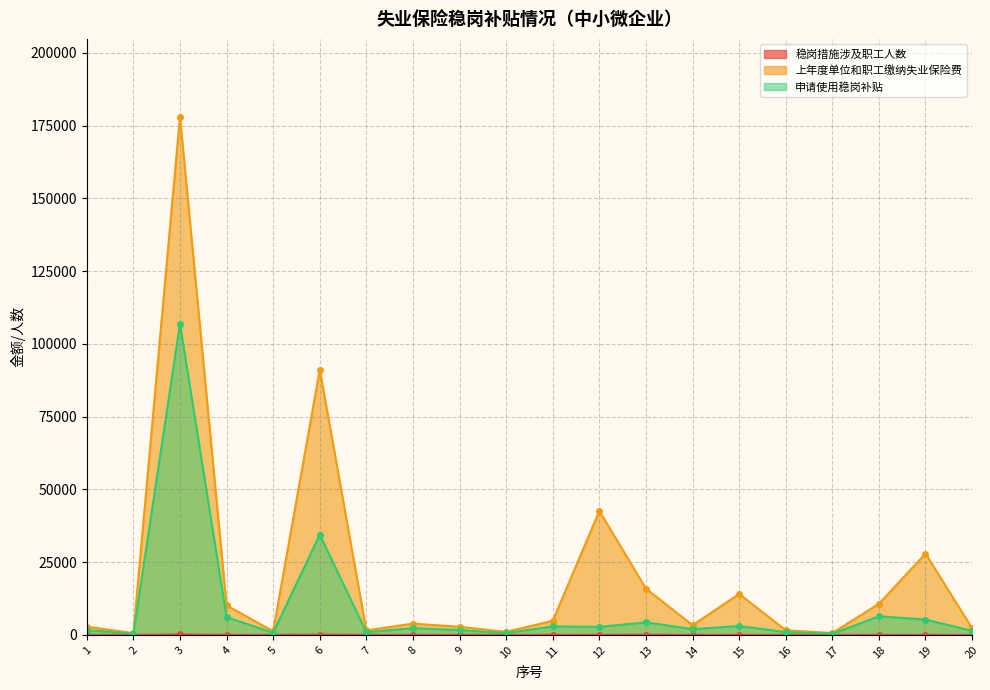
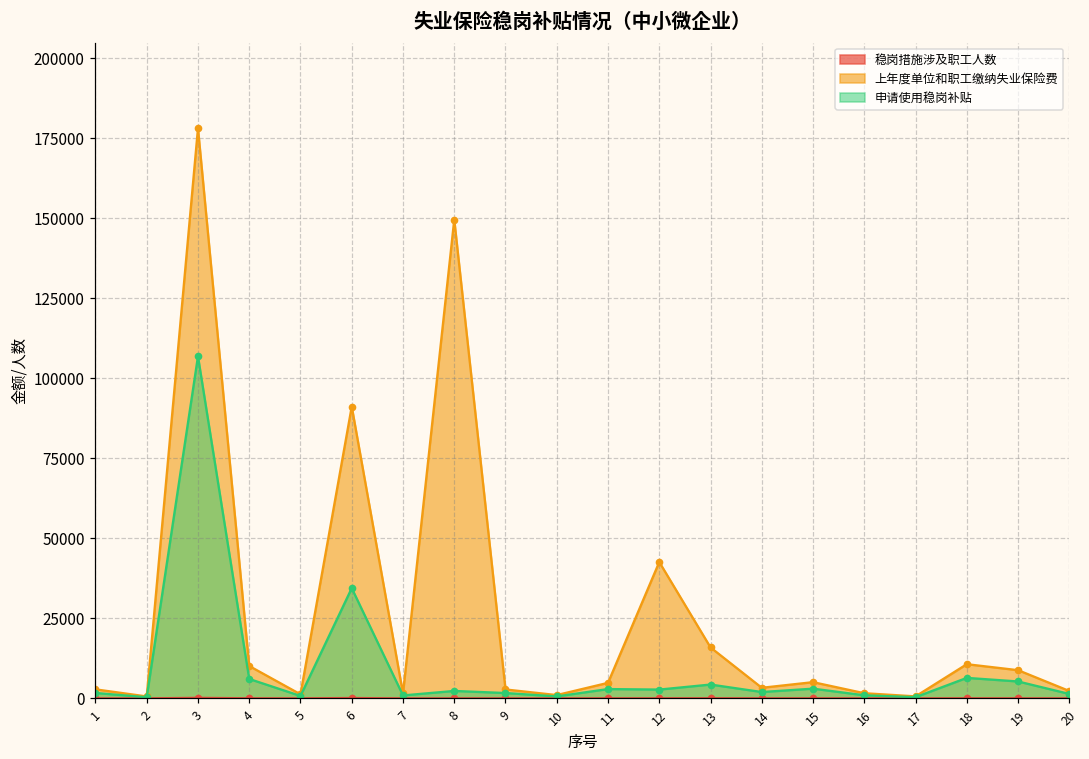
上年度单位和职工缴纳失业保险费, 8: 4000 -> 150000
上年度单位和职工缴纳失业保险费, 15: 14000 -> 5000
上年度单位和职工缴纳失业保险费, 19: 28000 -> 9000
